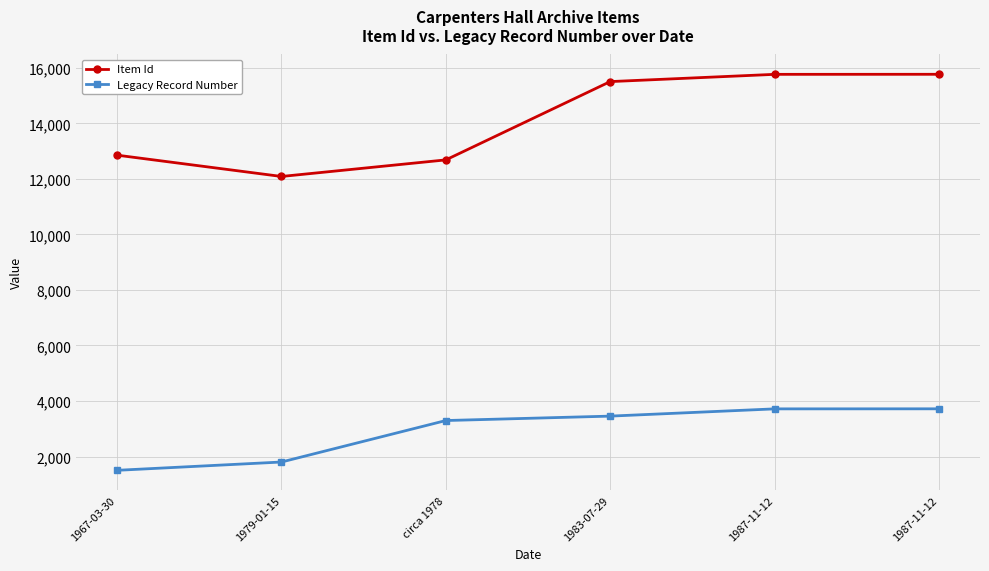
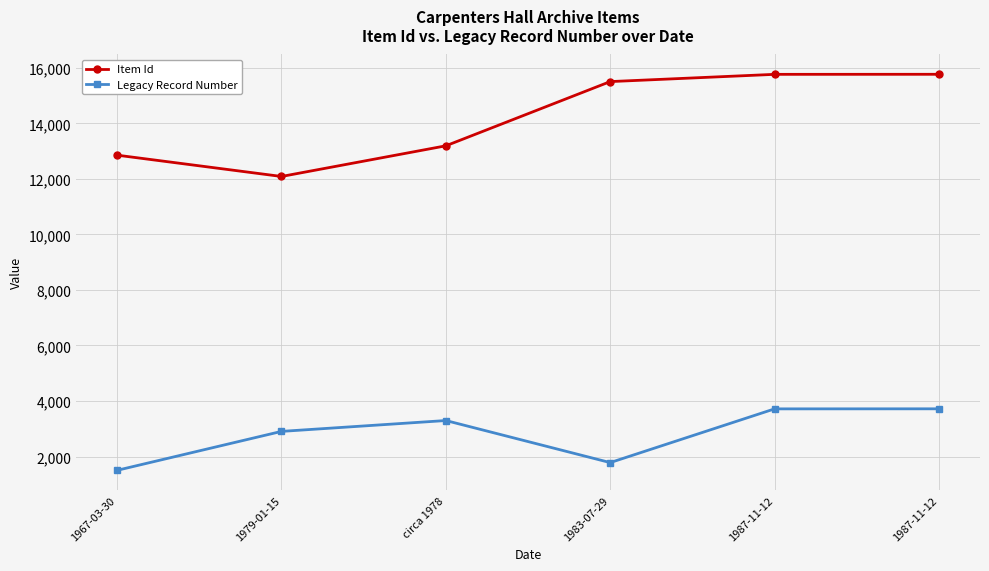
Legacy Record Number, 1979-01-15: 1,800 -> 2,900
Item Id, circa 1978: 12,700 -> 13,200
Legacy Record Number, 1983-07-29: 3,500 -> 1,800
